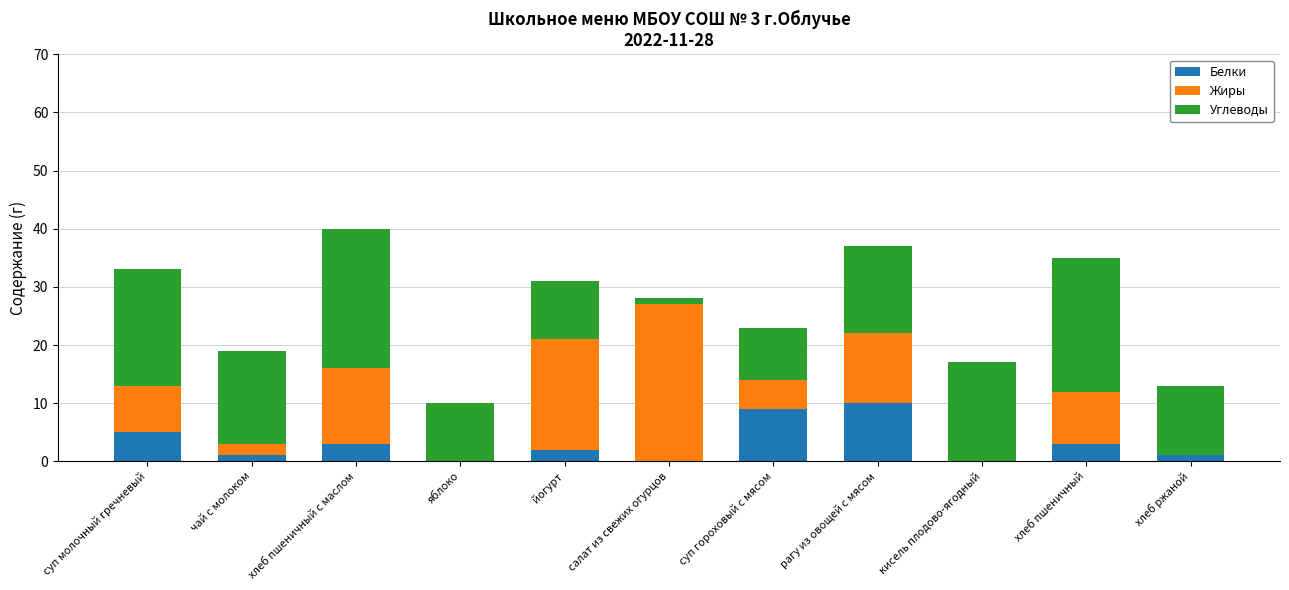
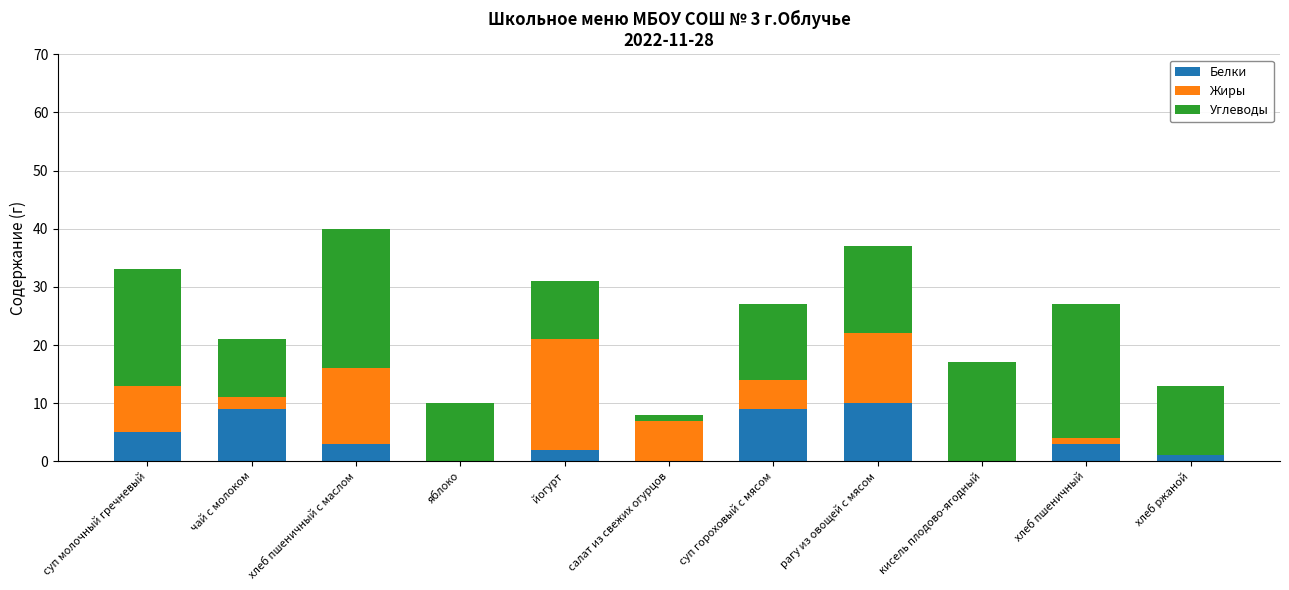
Белки, чай с молоком: 1 -> 9
Углеводы, чай с молоком: 16 -> 10
Жиры, салат из свежих огурцов: 27 -> 7
Углеводы, суп гороховый с мясом: 9 -> 13
Жиры, хлеб пшеничный: 9 -> 1
